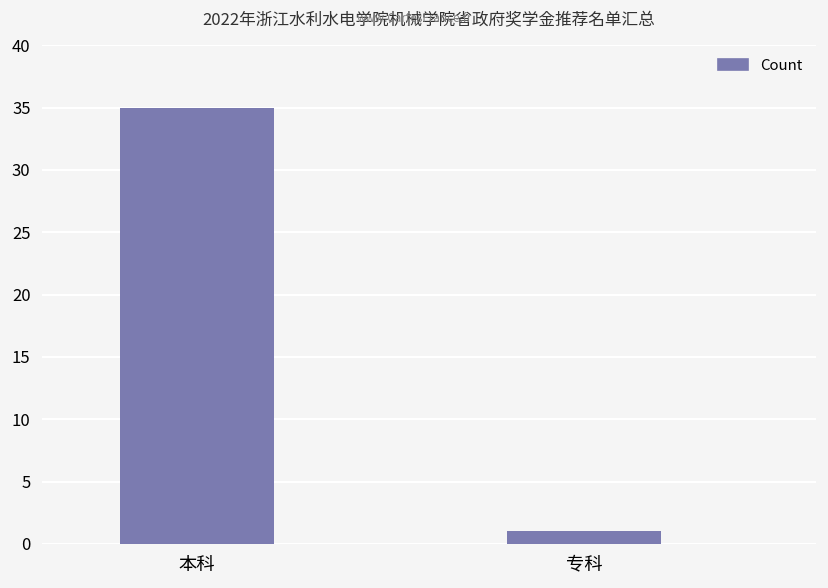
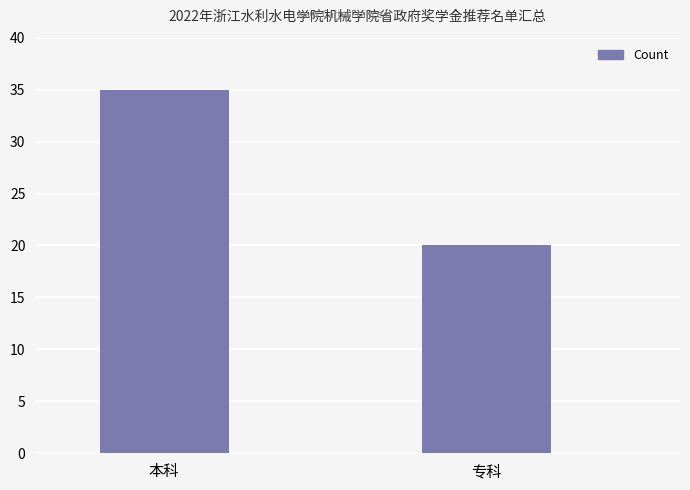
专科: 1 -> 20
